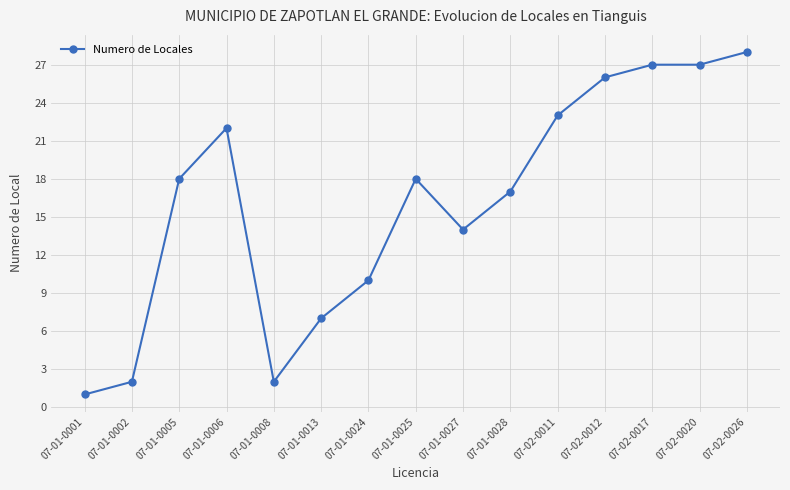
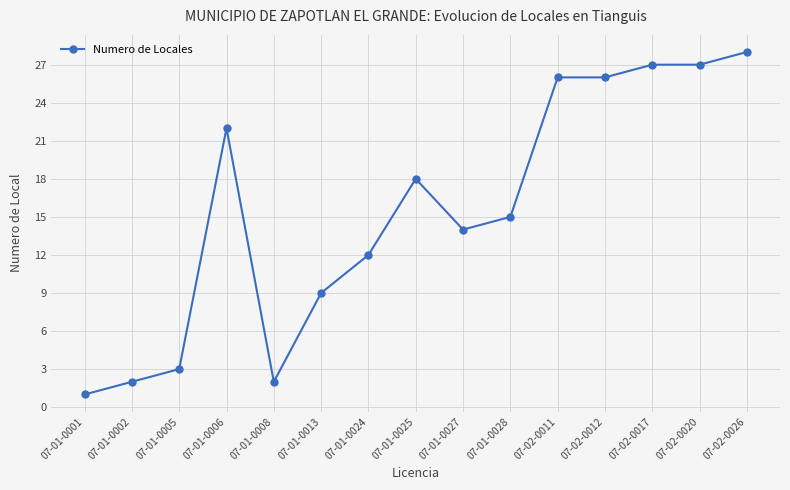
07-01-0005: 18 -> 3
07-01-0013: 7 -> 9
07-01-0024: 10 -> 12
07-01-0028: 17 -> 15
07-02-0011: 23 -> 26
